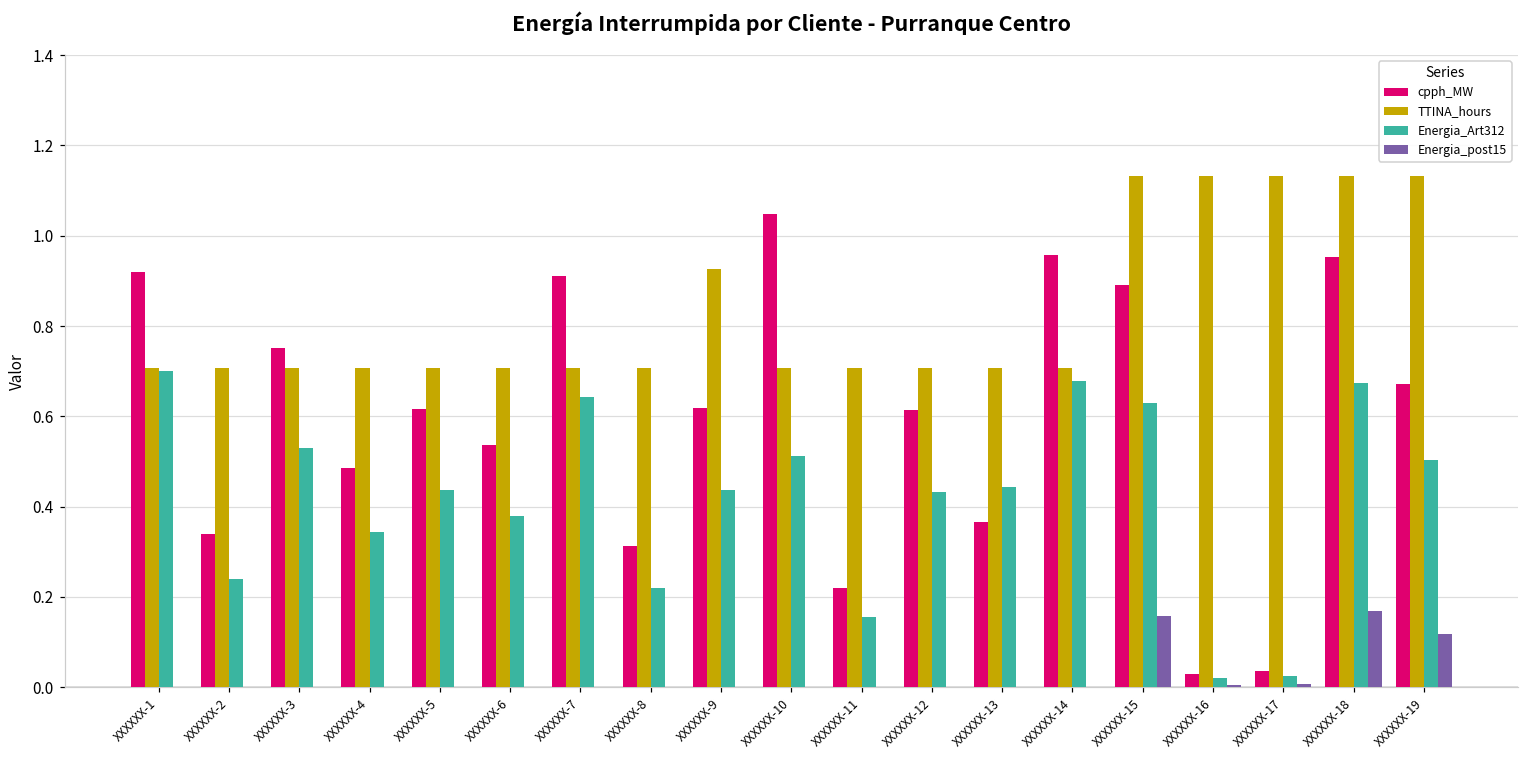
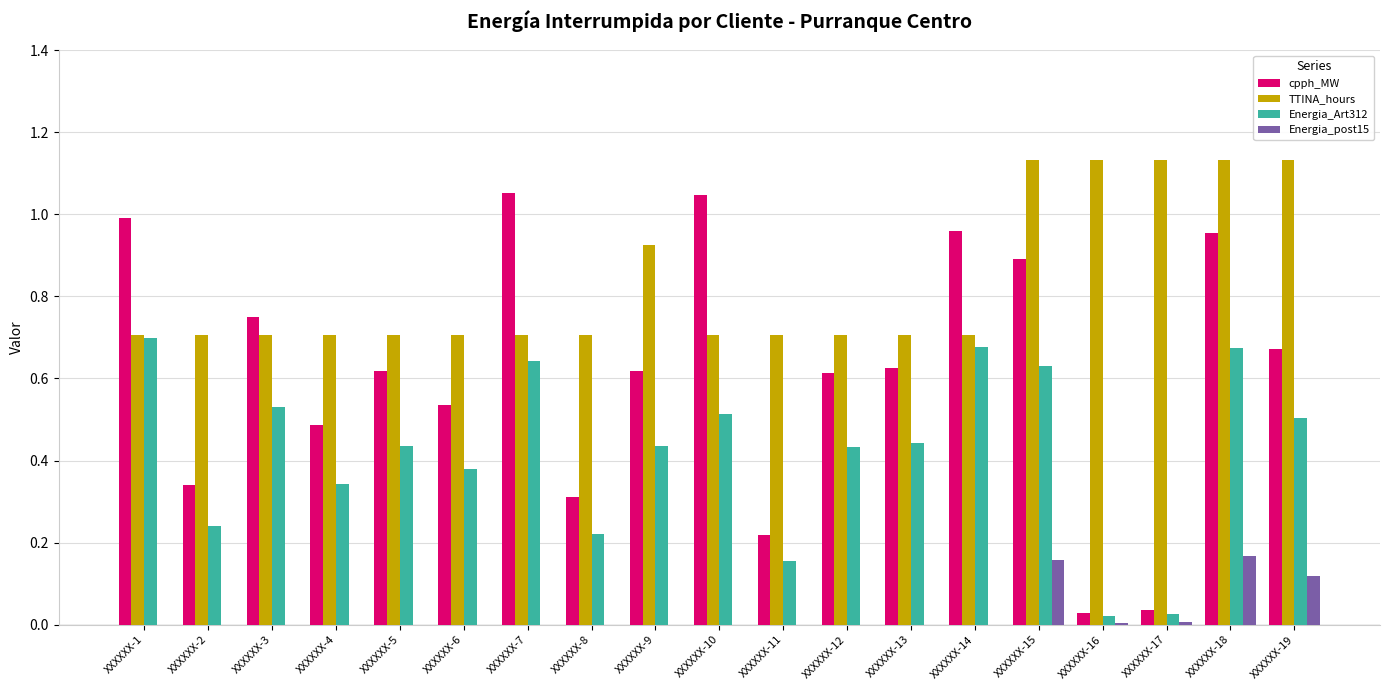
cpph_MW, XXXXXX-1: 0.92 -> 0.99
cpph_MW, XXXXXX-7: 0.91 -> 1.05
cpph_MW, XXXXXX-13: 0.37 -> 0.63
